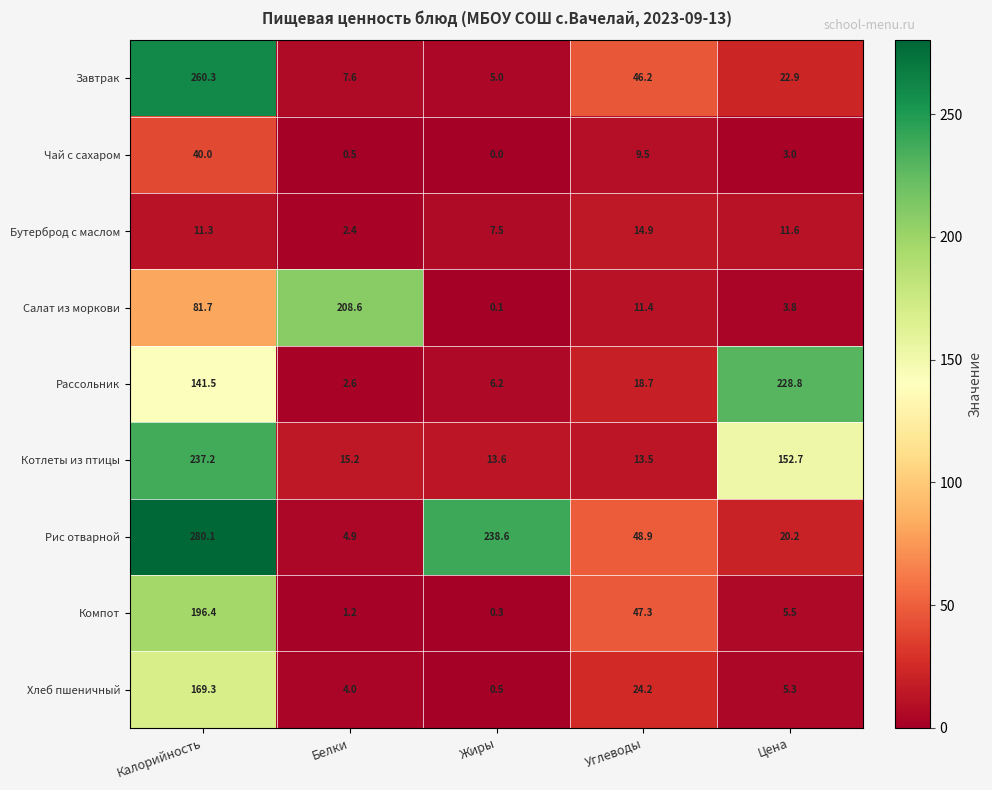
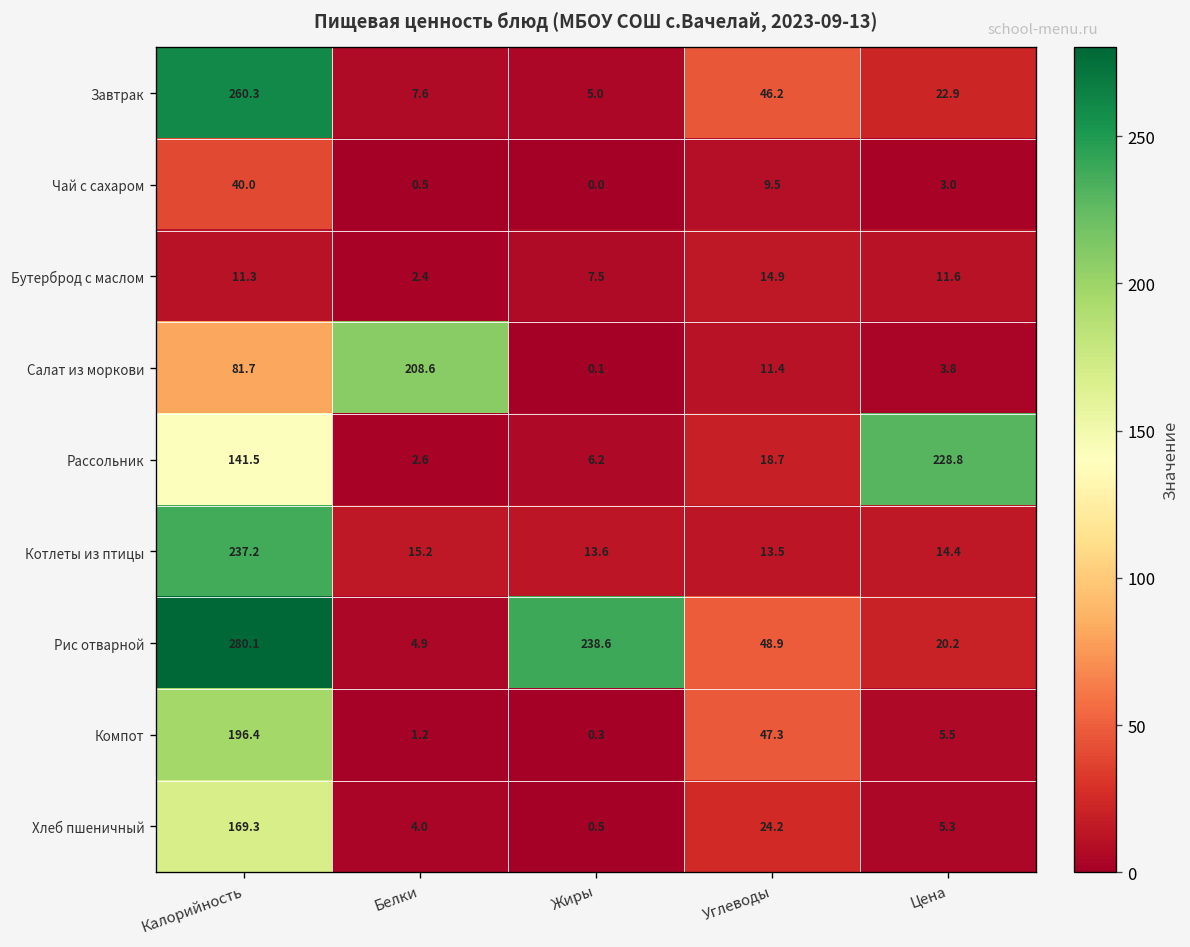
Котлеты из птицы, Цена: 152.7 -> 14.4
